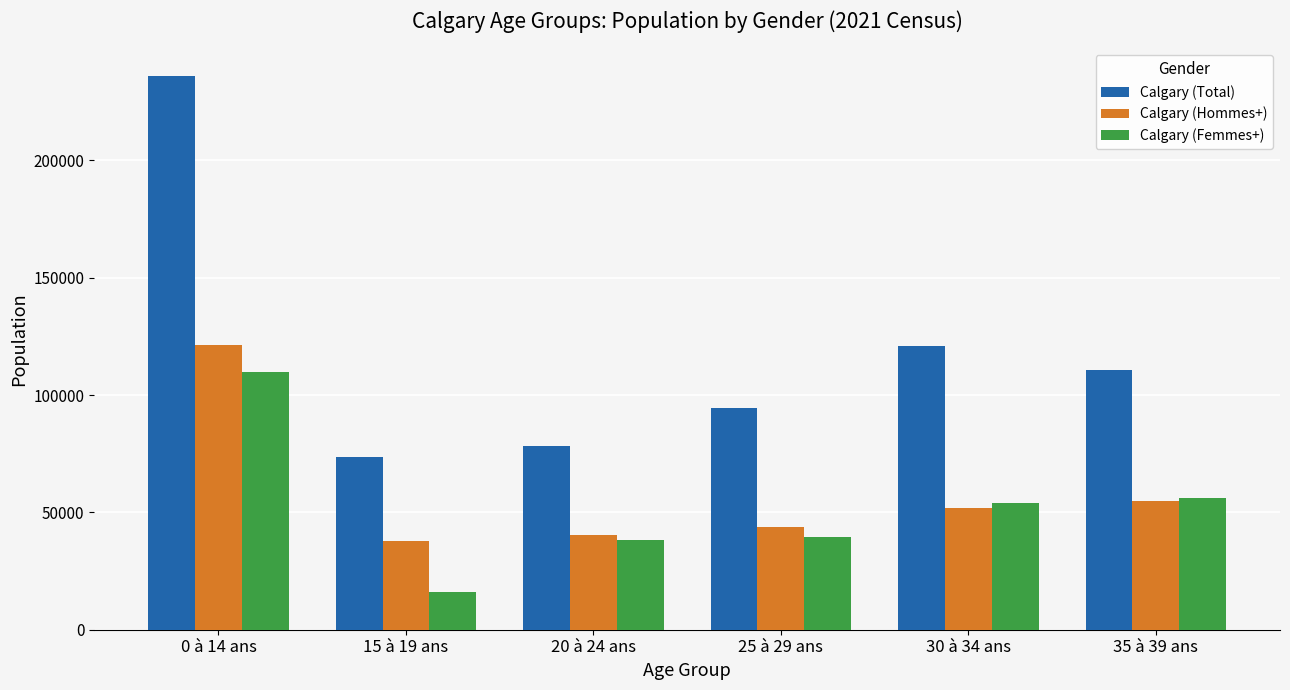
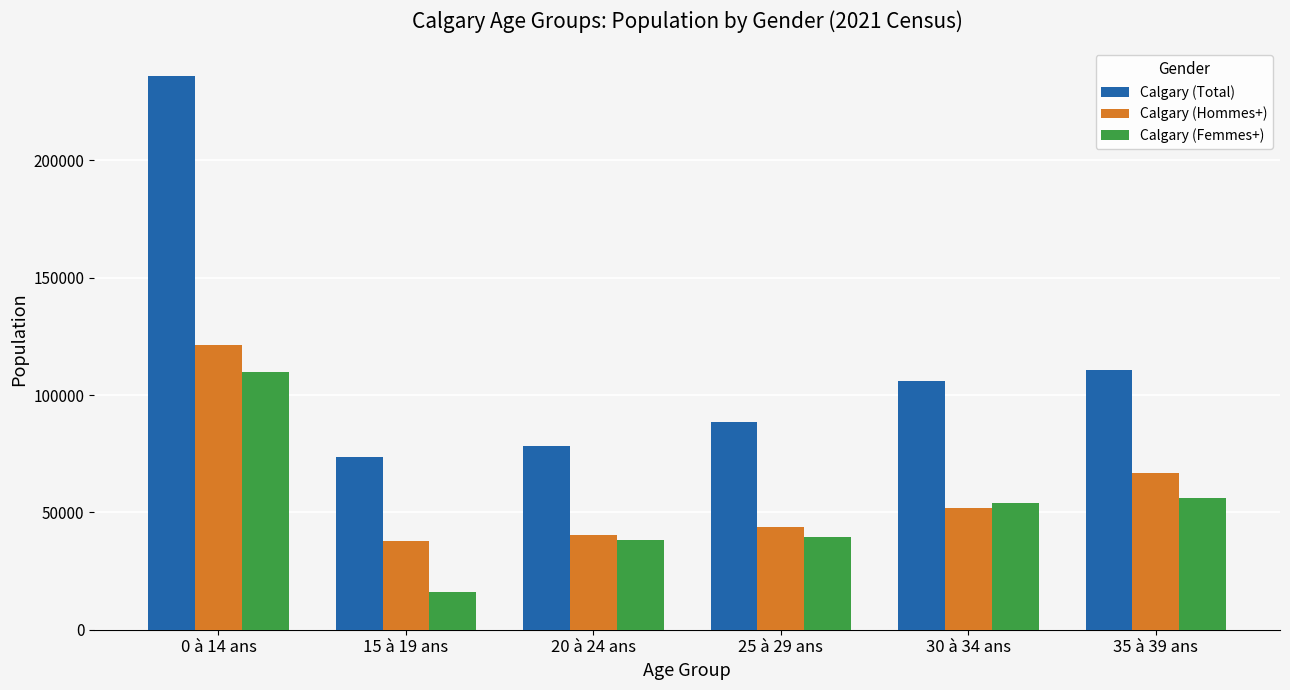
Calgary (Total), 25 à 29 ans: 95000 -> 88000
Calgary (Total), 30 à 34 ans: 121000 -> 106000
Calgary (Hommes+), 35 à 39 ans: 55000 -> 67000
